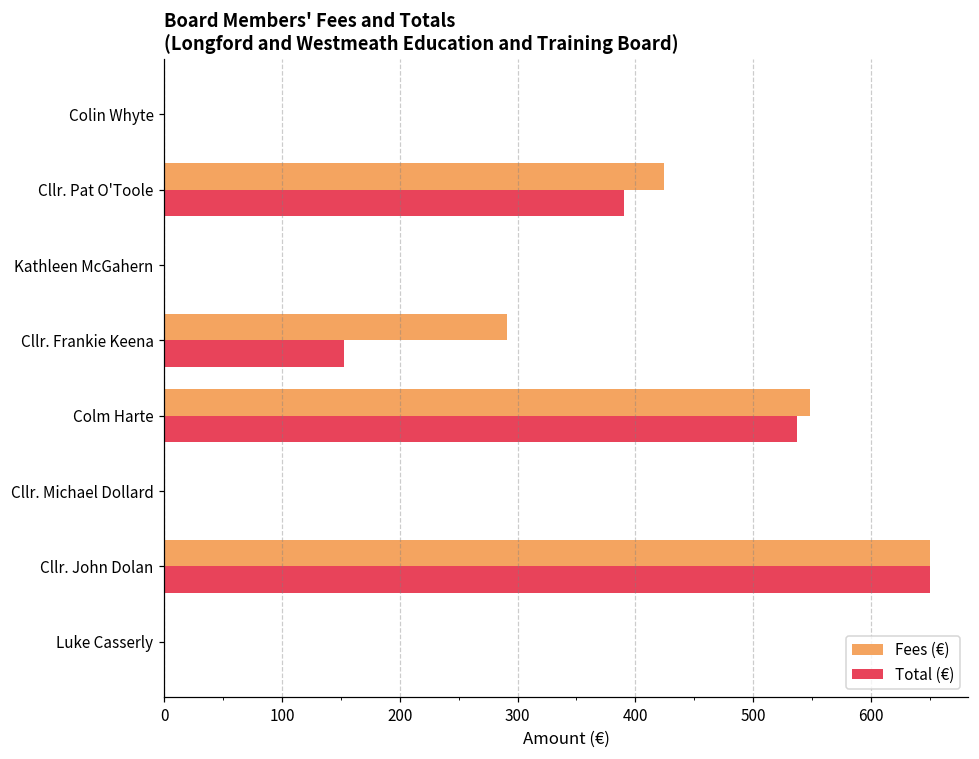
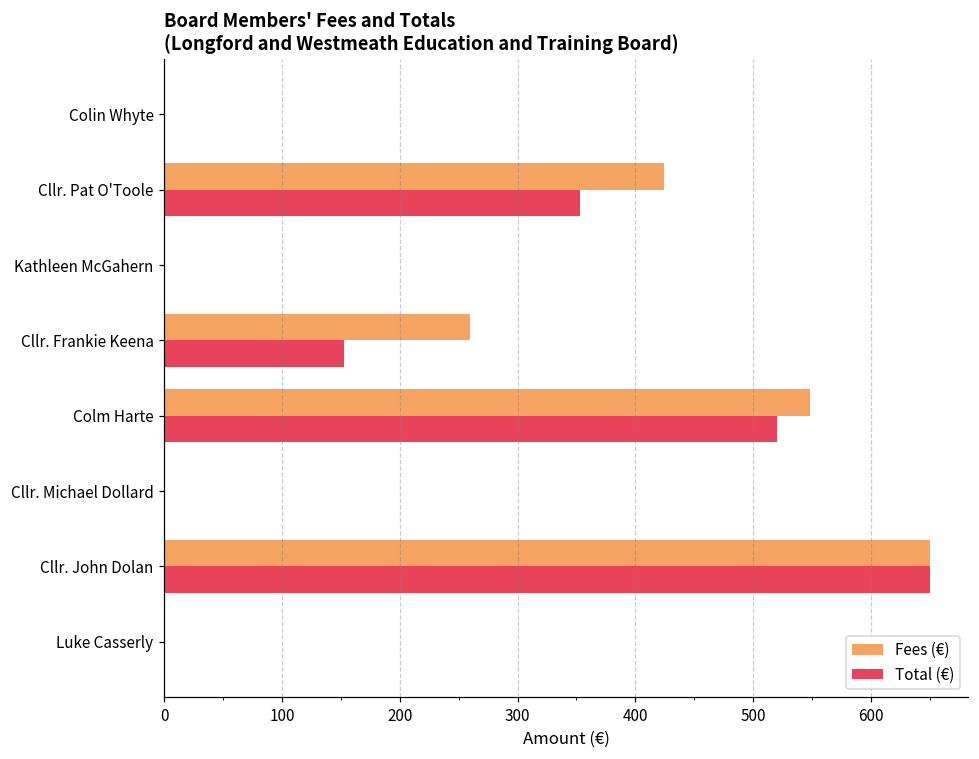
Total (€), Cllr. Pat O'Toole: 390 -> 353
Fees (€), Cllr. Frankie Keena: 291 -> 260
Total (€), Colm Harte: 537 -> 520
